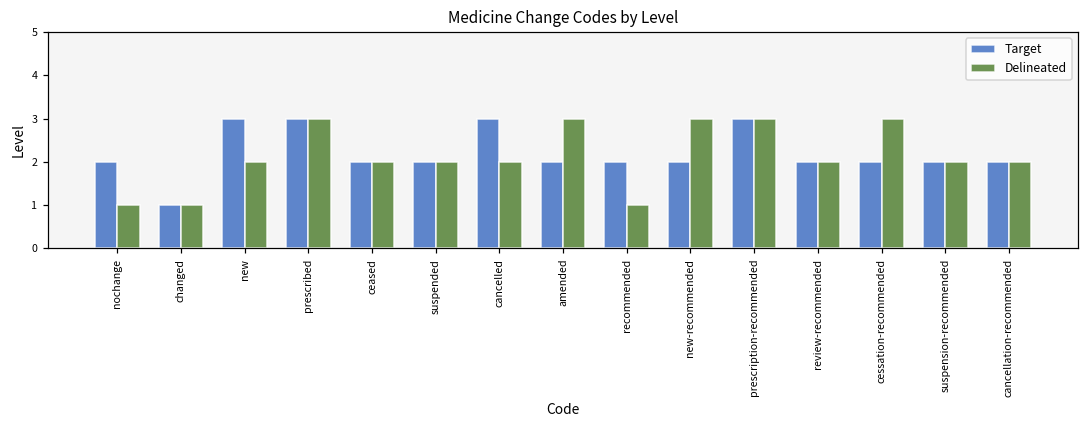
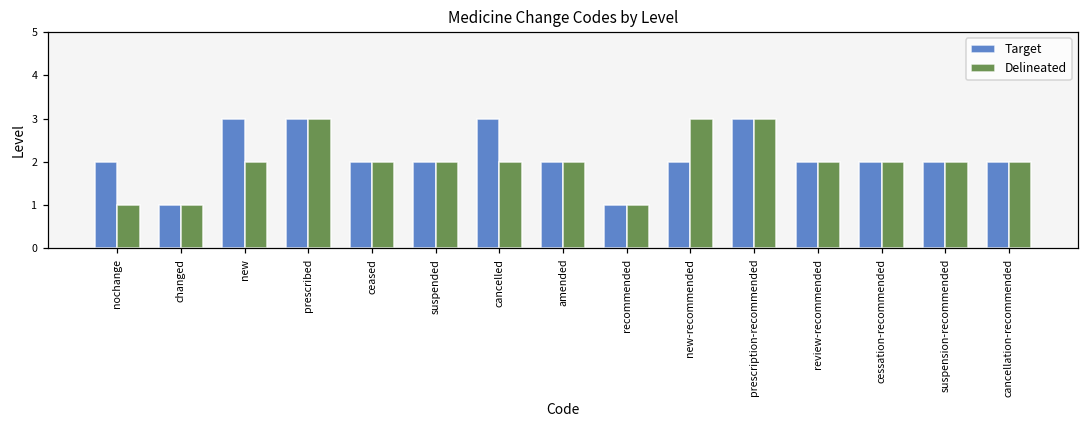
Delineated, amended: 3 -> 2
Target, recommended: 2 -> 1
Delineated, cessation-recommended: 3 -> 2
